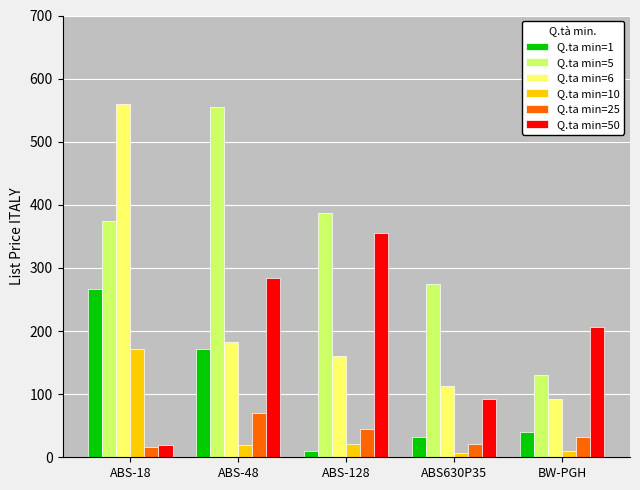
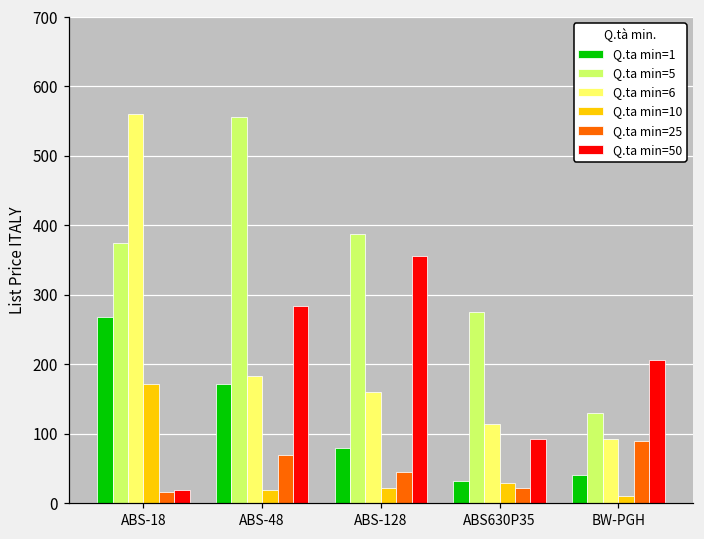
Q.ta min=1, ABS-128: 10 -> 80
Q.ta min=10, ABS630P35: 10 -> 30
Q.ta min=25, BW-PGH: 30 -> 90
